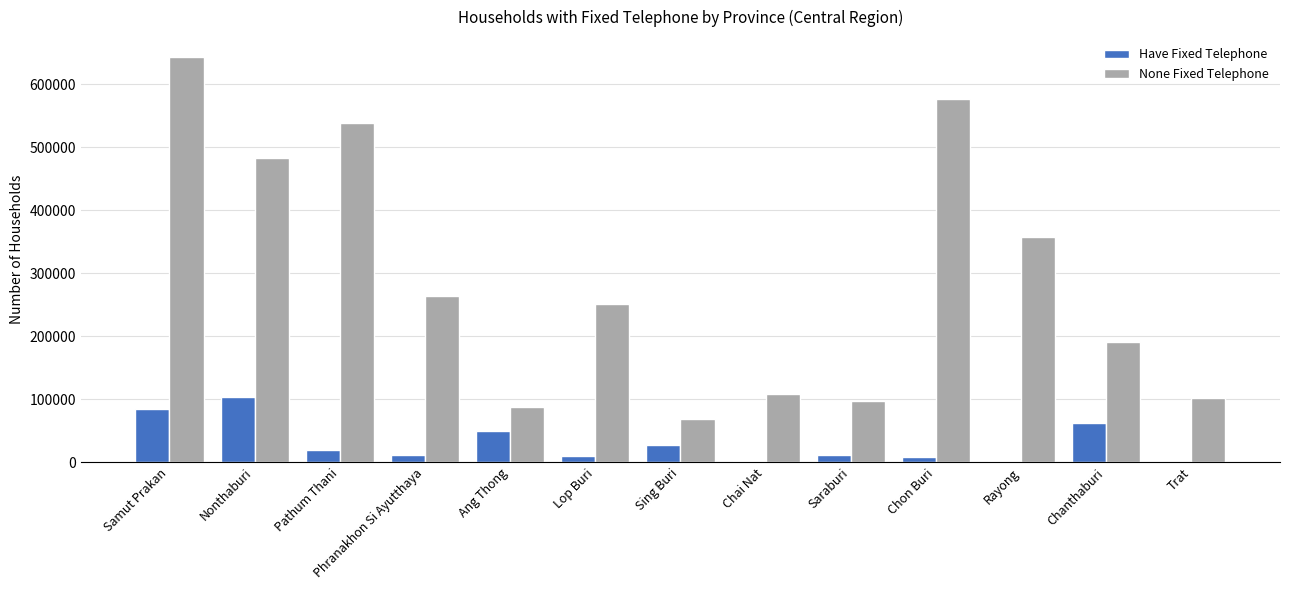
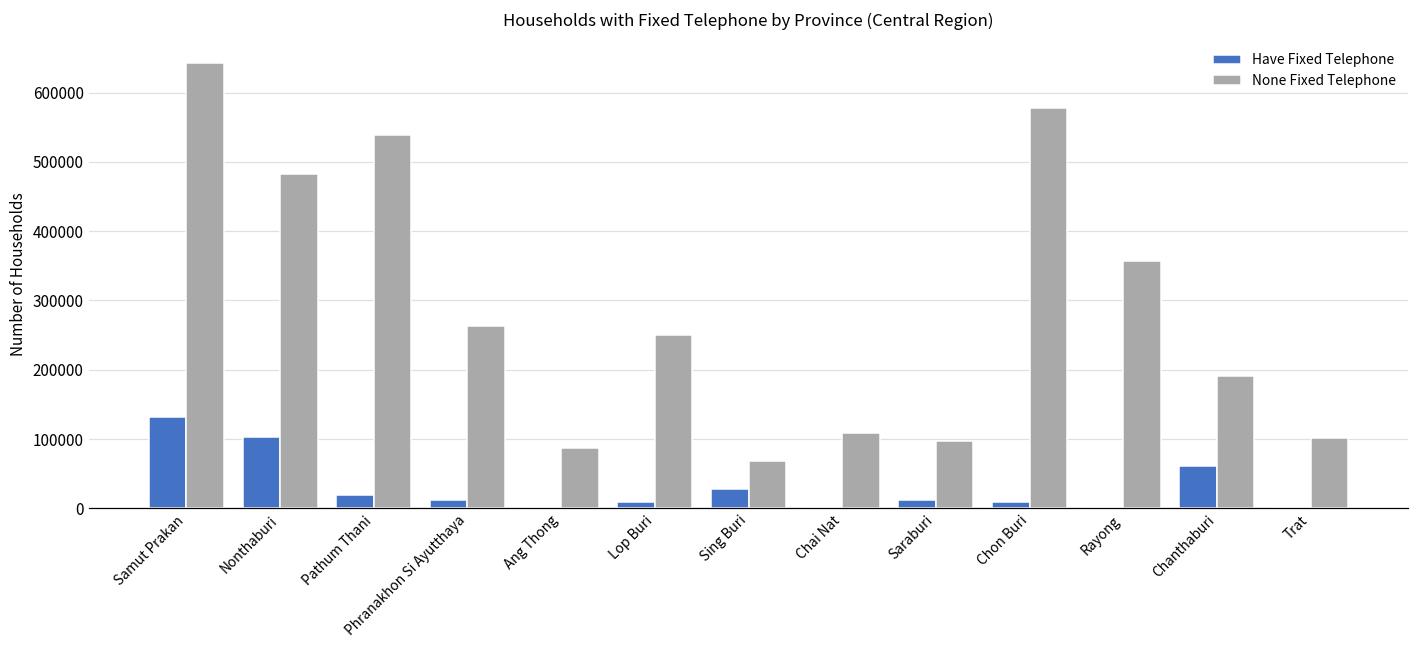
Have Fixed Telephone, Samut Prakan: 80000 -> 130000
Have Fixed Telephone, Ang Thong: 50000 -> 0
